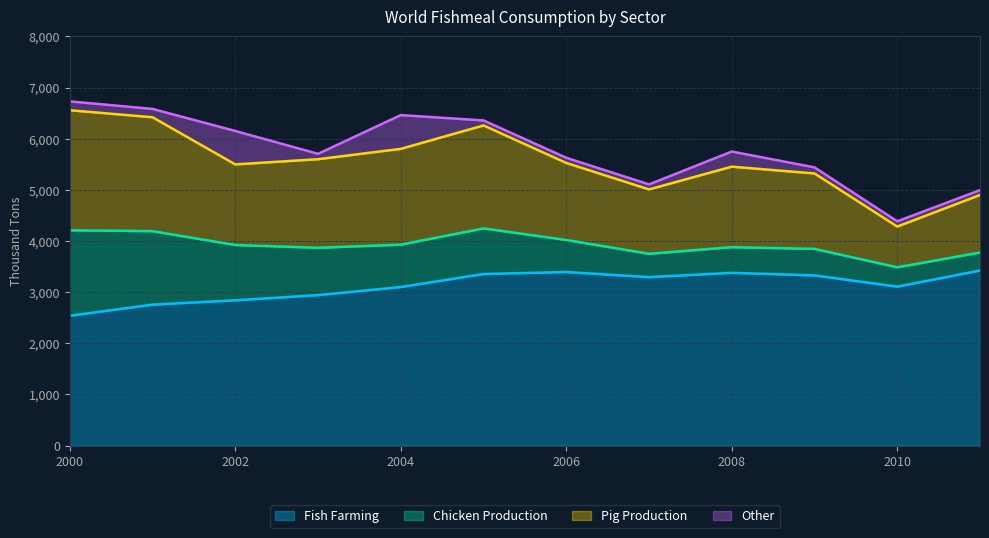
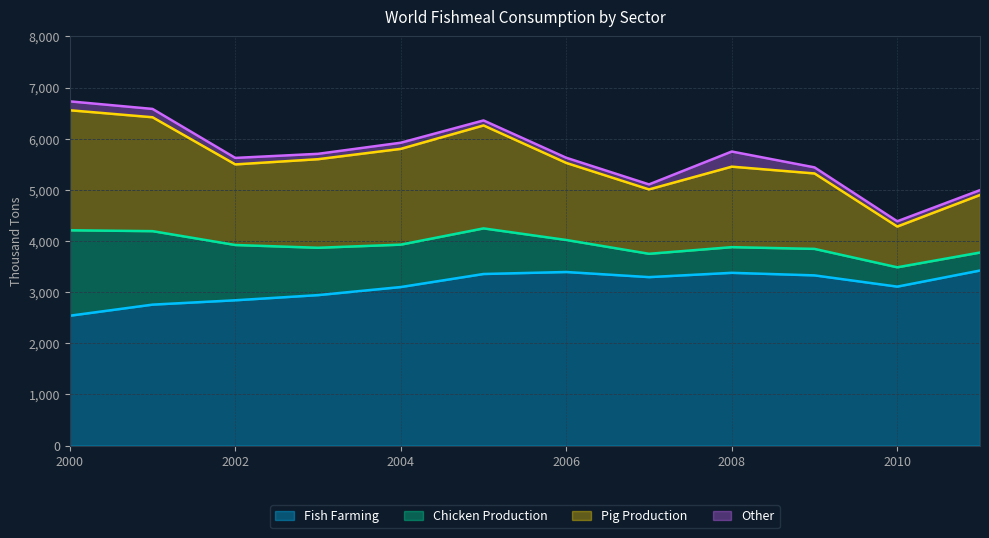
Other, 2002: 700 -> 100
Other, 2004: 700 -> 100
